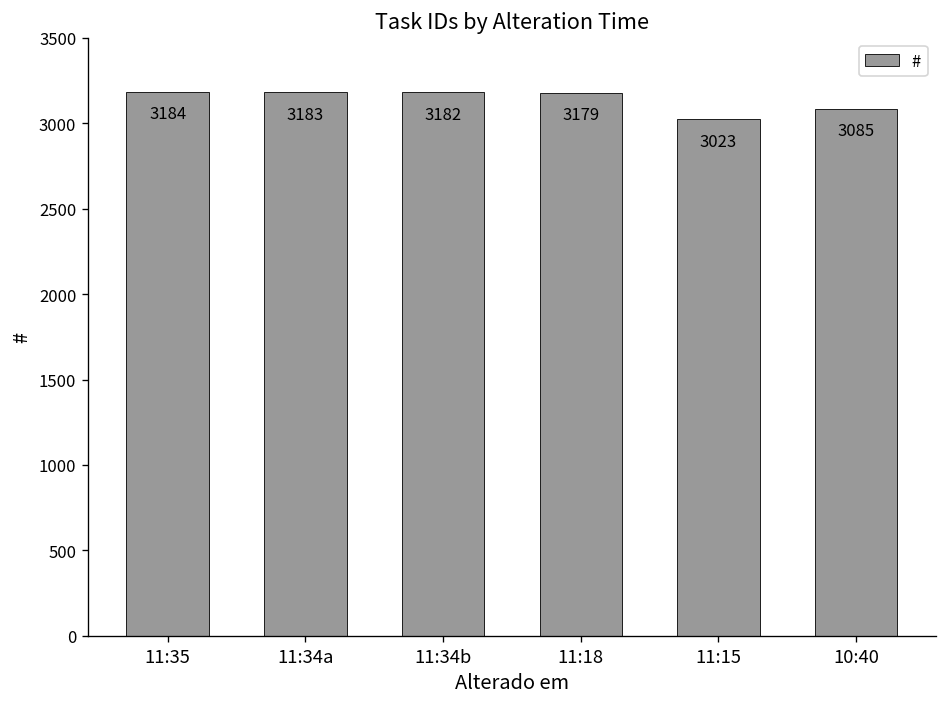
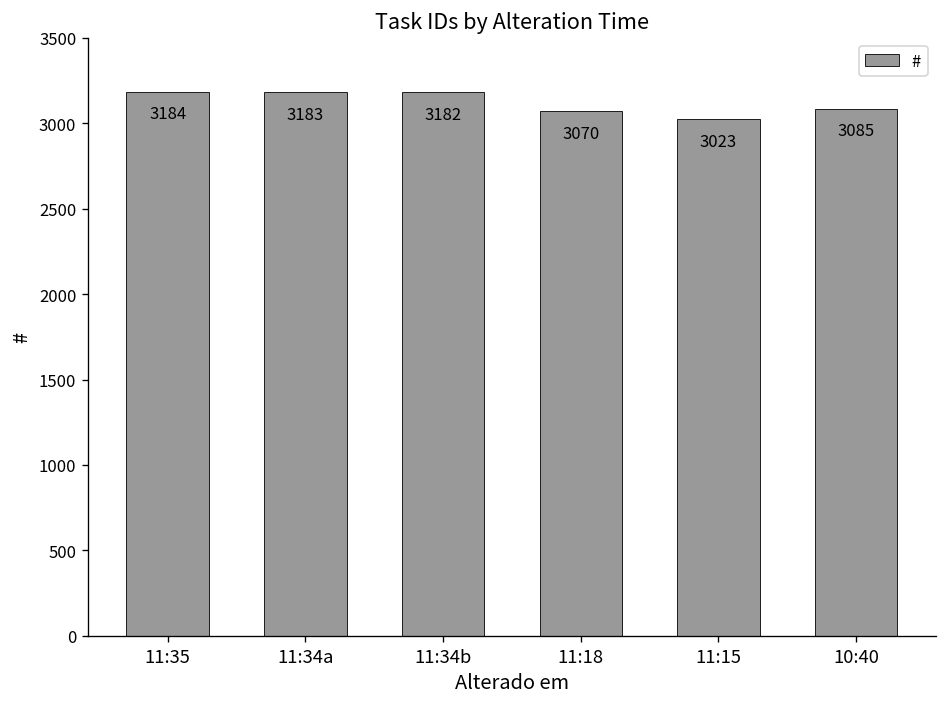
11:18: 3179 -> 3070
